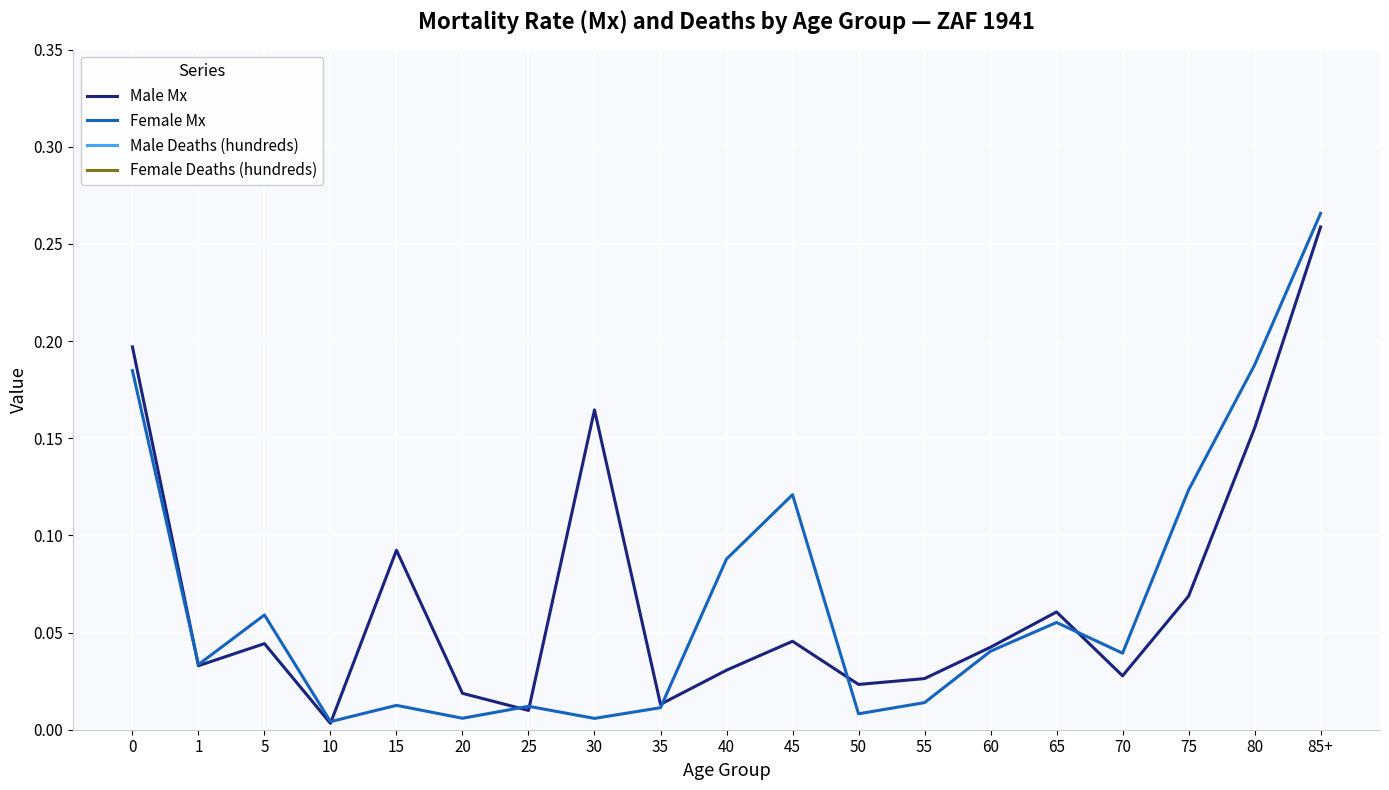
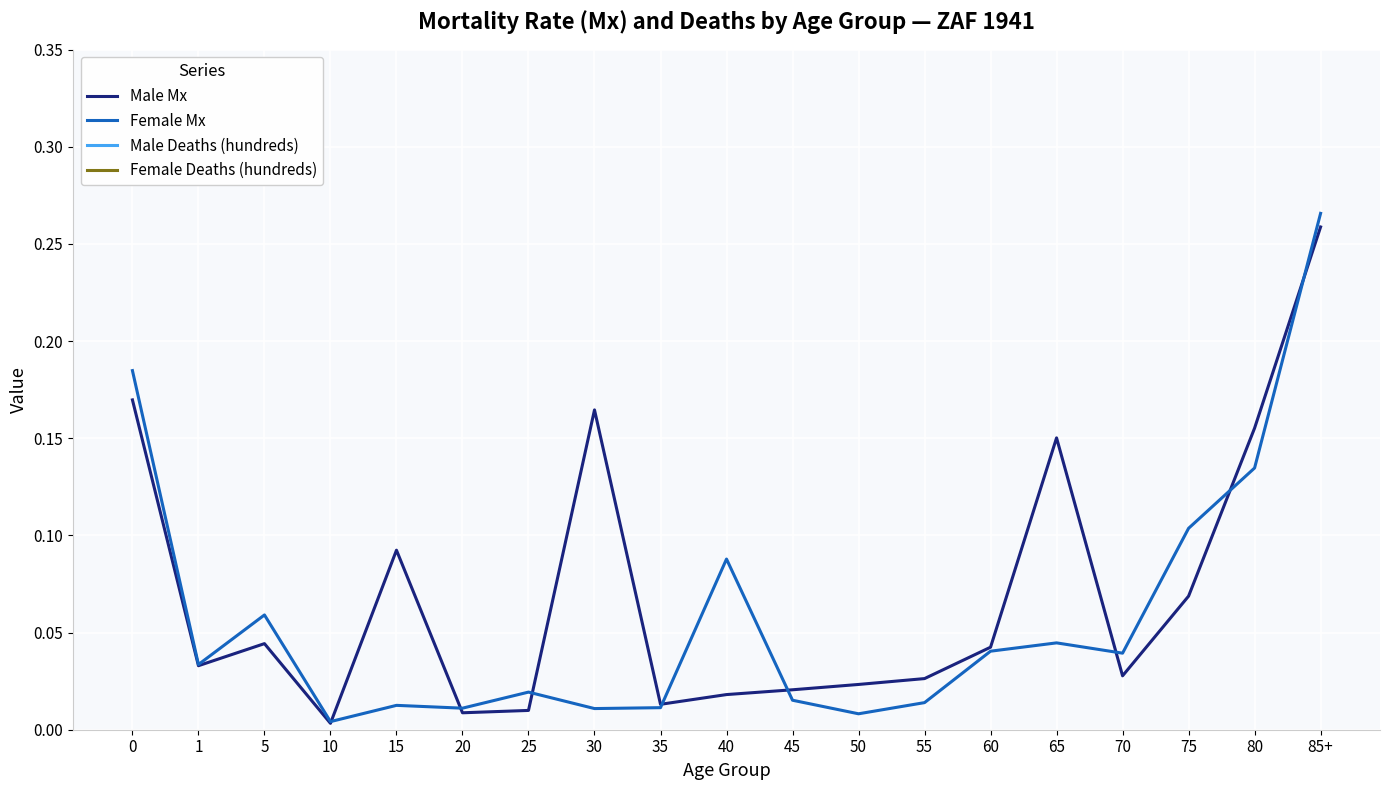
Male Mx, 0: 0.197 -> 0.170
Male Mx, 20: 0.019 -> 0.009
Female Mx, 20: 0.006 -> 0.011
Female Mx, 25: 0.012 -> 0.019
Female Mx, 30: 0.006 -> 0.011
Male Mx, 40: 0.031 -> 0.018
Male Mx, 45: 0.046 -> 0.021
Female Mx, 45: 0.121 -> 0.015
Male Mx, 65: 0.061 -> 0.150
Female Mx, 65: 0.055 -> 0.045
Female Mx, 75: 0.123 -> 0.104
Female Mx, 80: 0.188 -> 0.135
